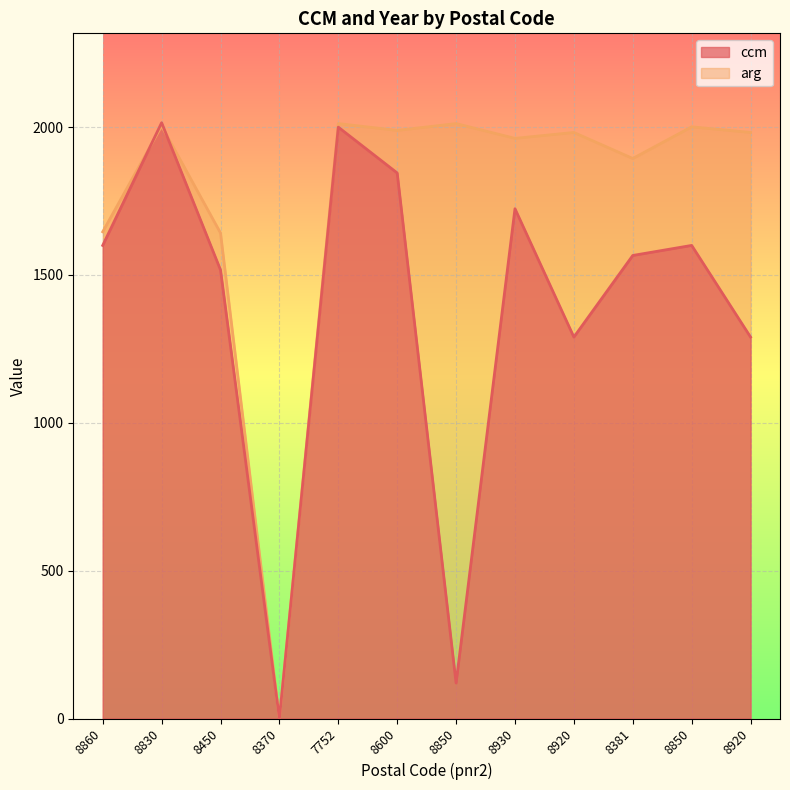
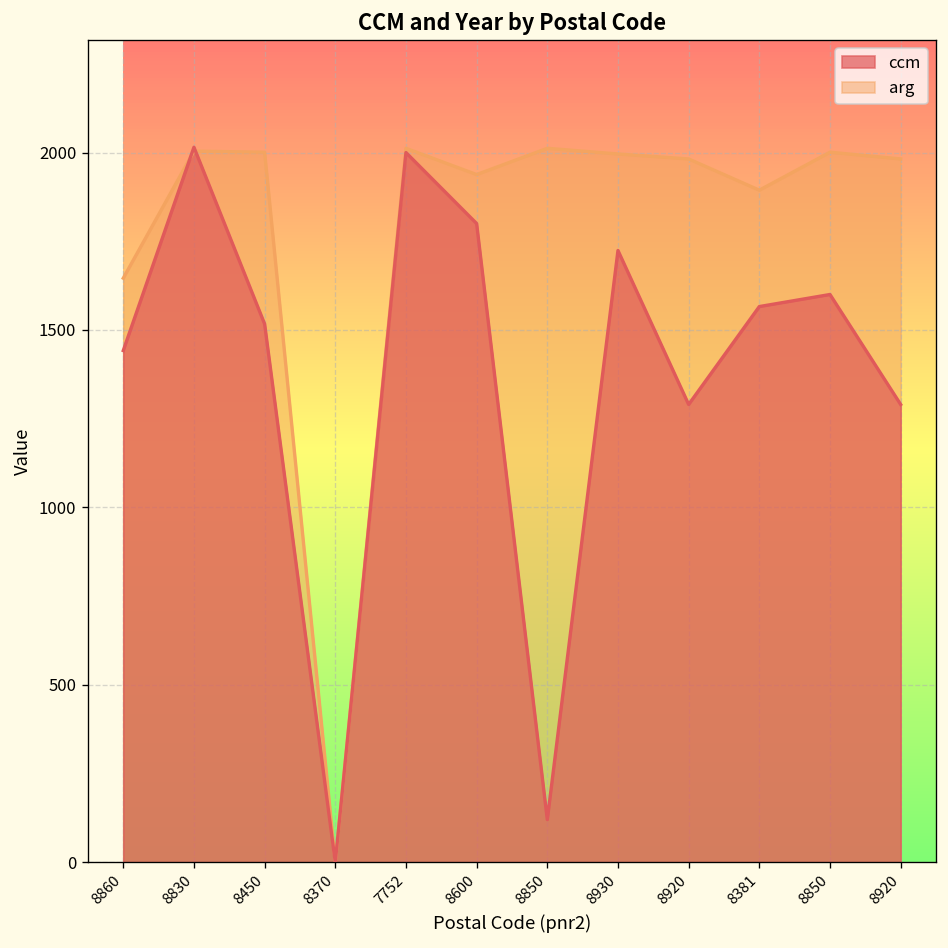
ccm, 8860: 1600 -> 1440
arg, 8450: 1640 -> 2000
ccm, 8600: 1850 -> 1800
arg, 8600: 1990 -> 1940
arg, 8930: 1960 -> 2000
